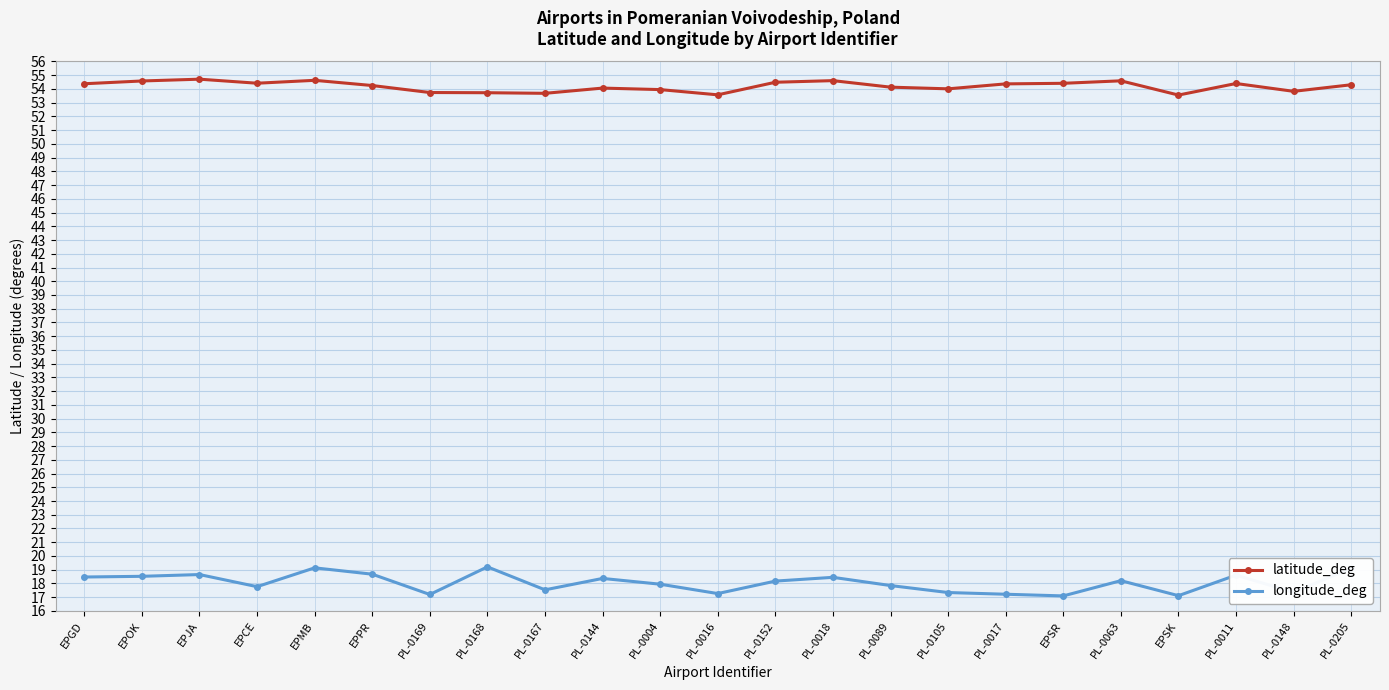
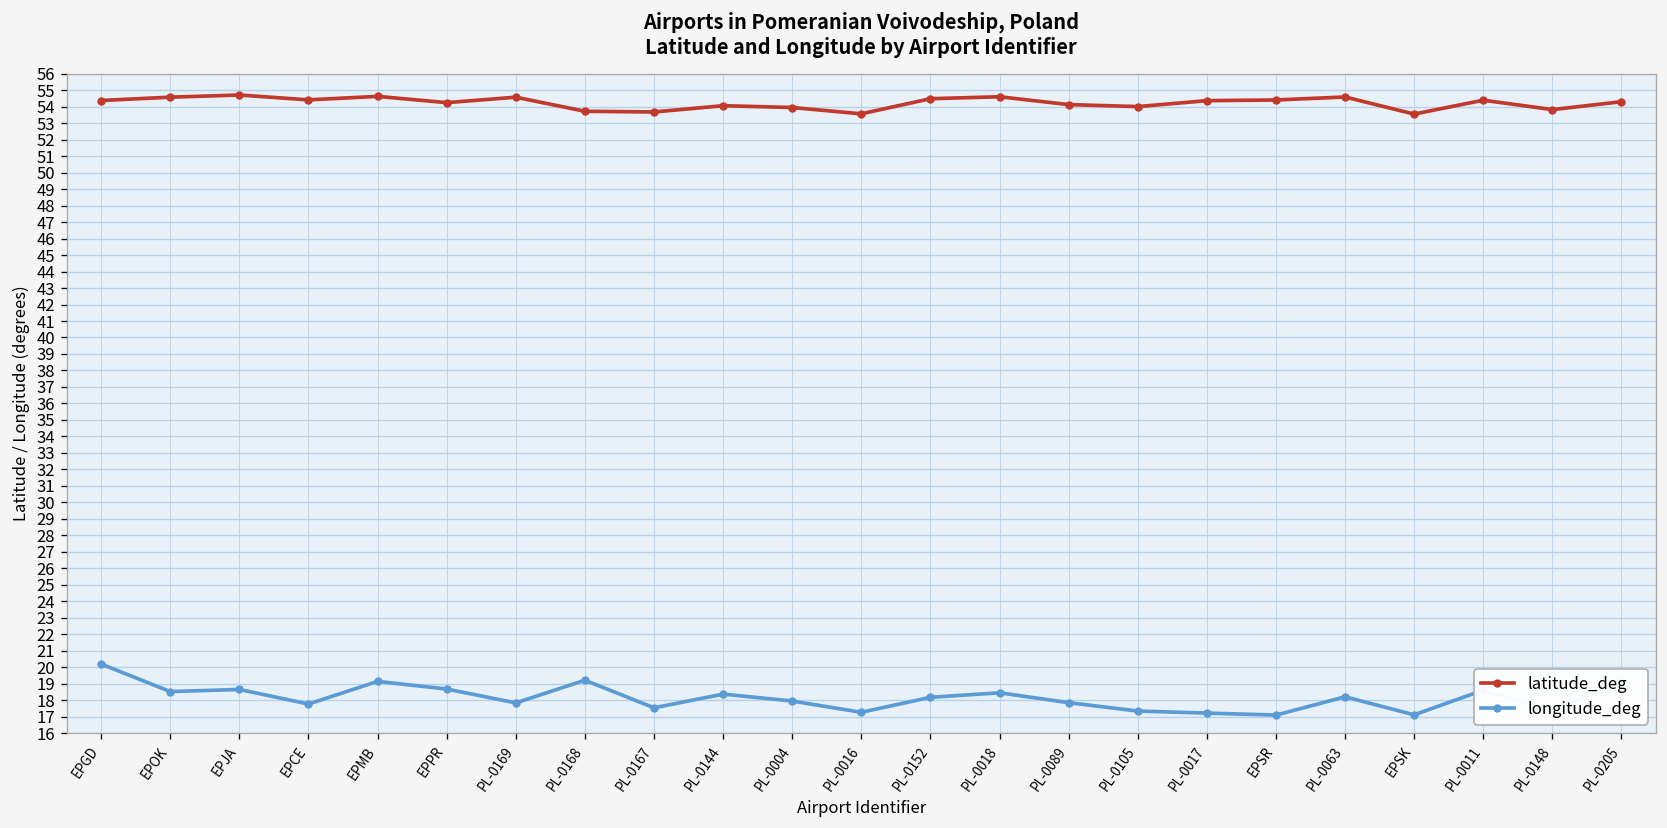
longitude_deg, EPGD: 18.5 -> 20.2
latitude_deg, PL-0169: 53.7 -> 54.6
longitude_deg, PL-0169: 17.2 -> 17.8
